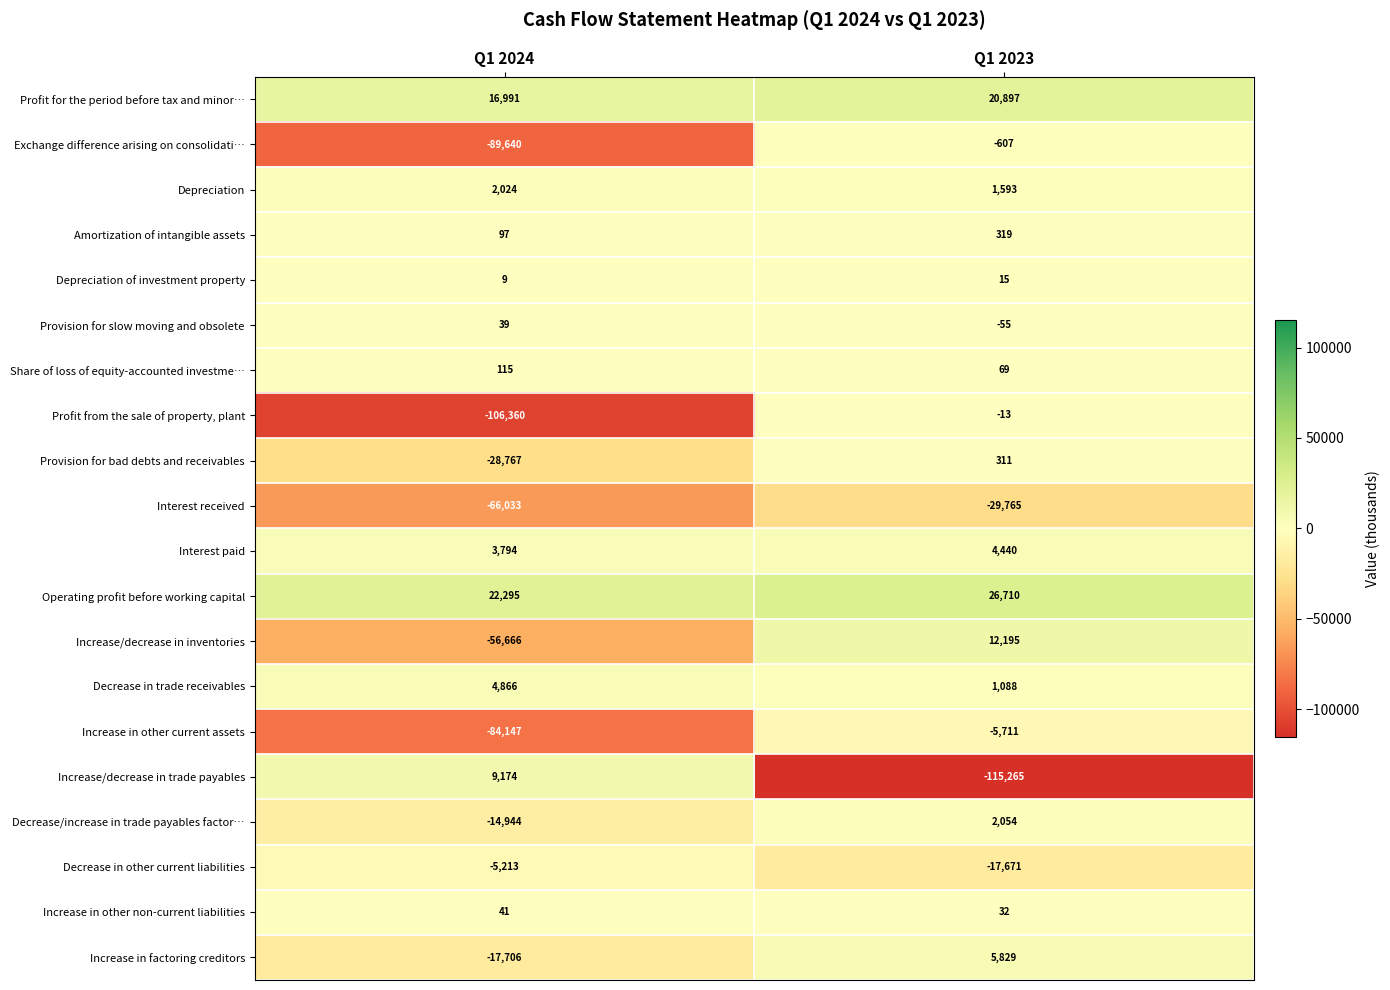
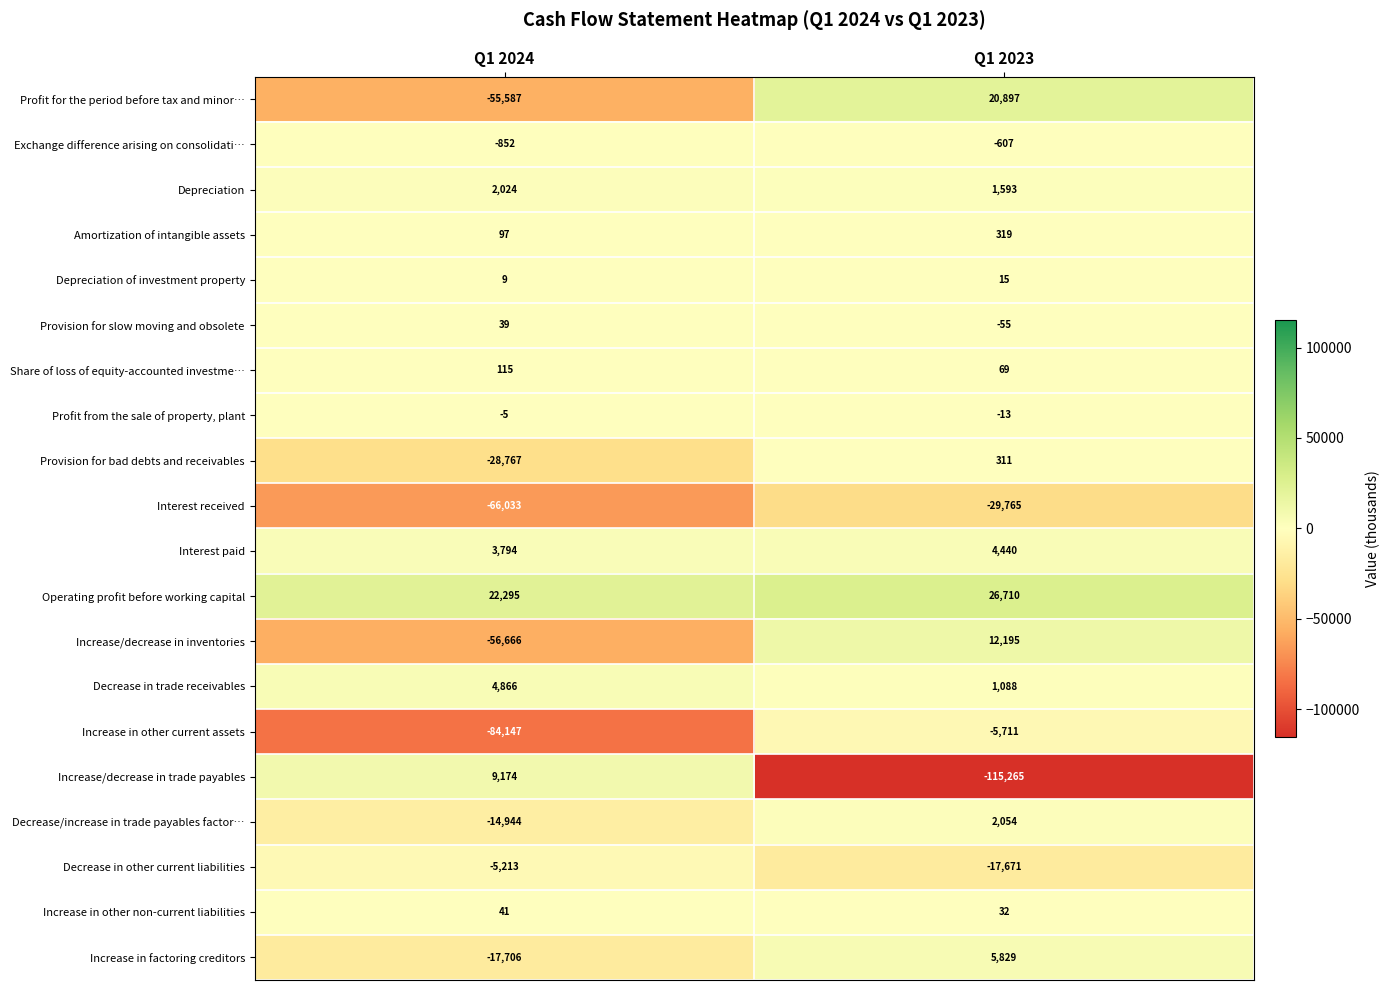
Profit for the period before tax and minor…, Q1 2024: 16,991 -> -55,587
Exchange difference arising on consolidati…, Q1 2024: -89,640 -> -852
Profit from the sale of property, plant, Q1 2024: -106,360 -> -5
